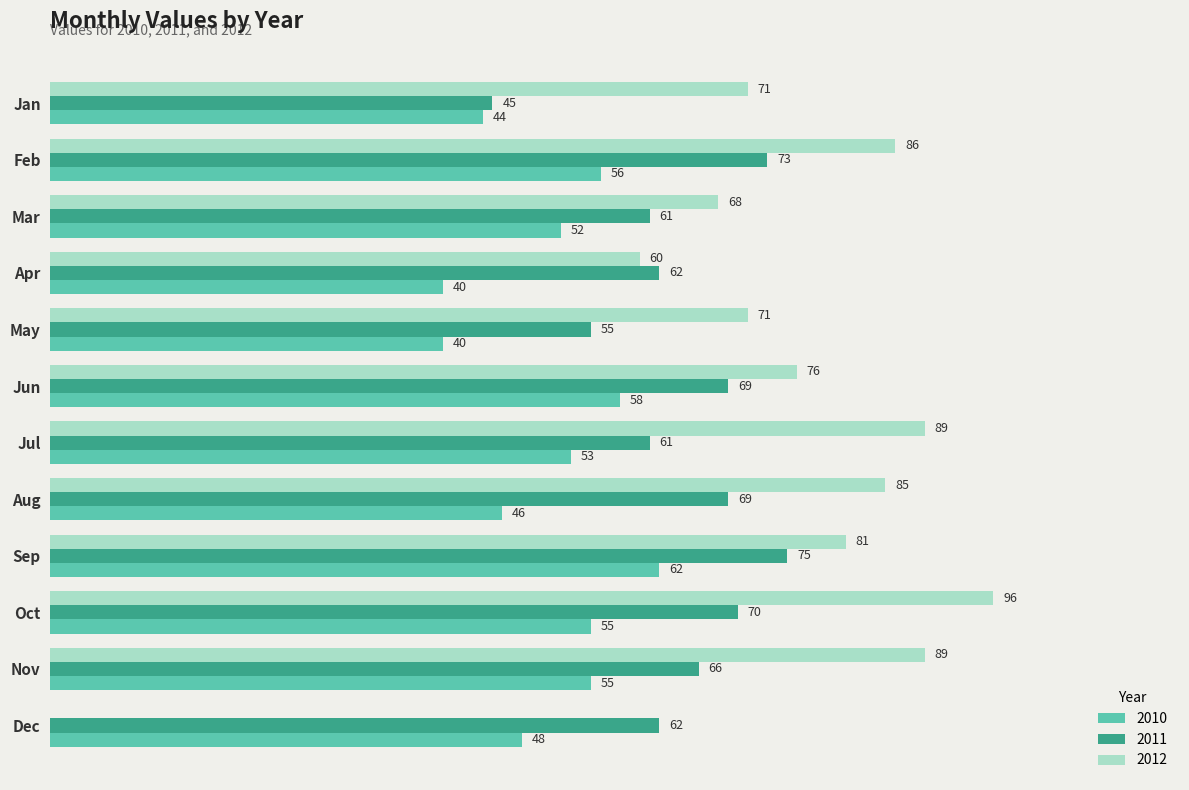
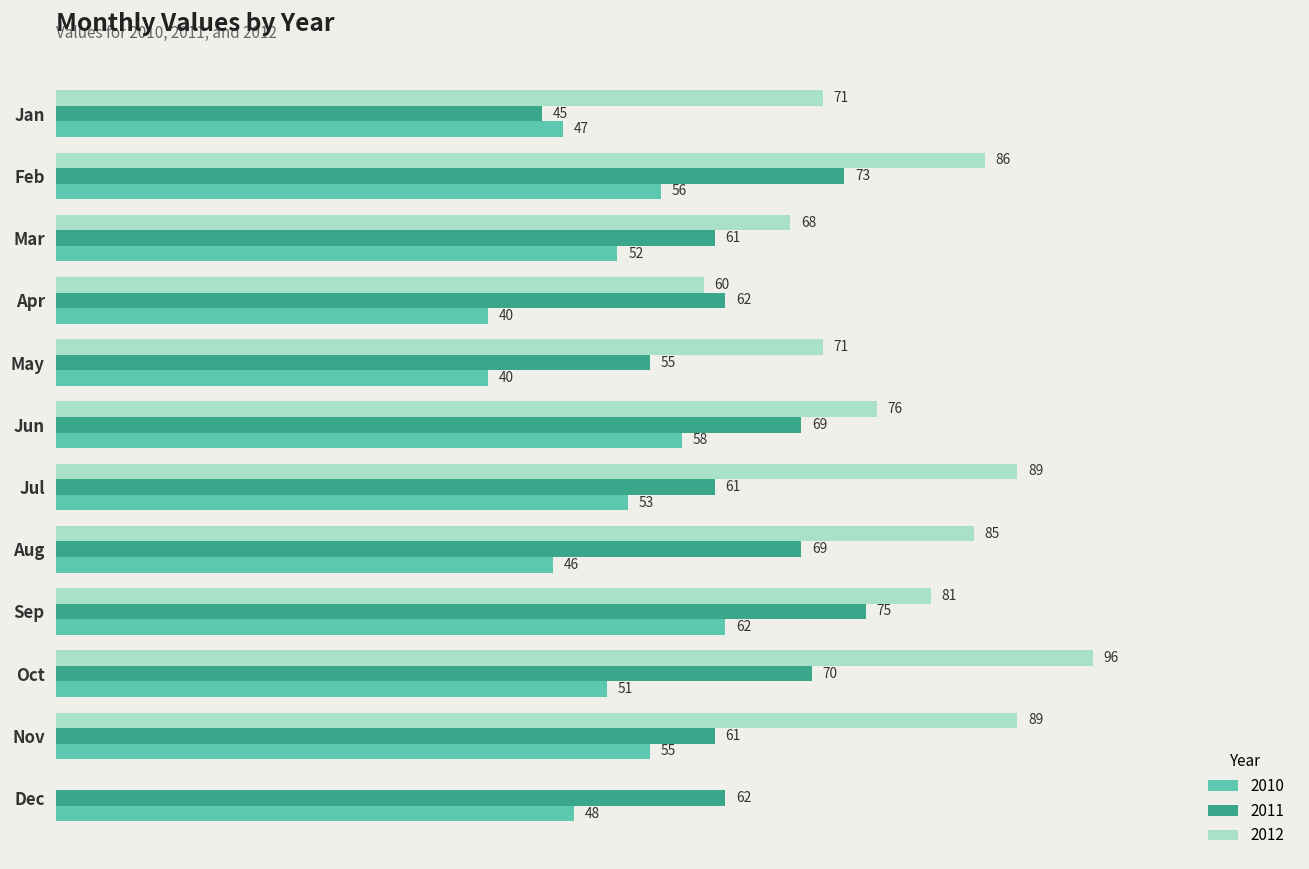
2010, Jan: 44 -> 47
2010, Oct: 55 -> 51
2011, Nov: 66 -> 61
